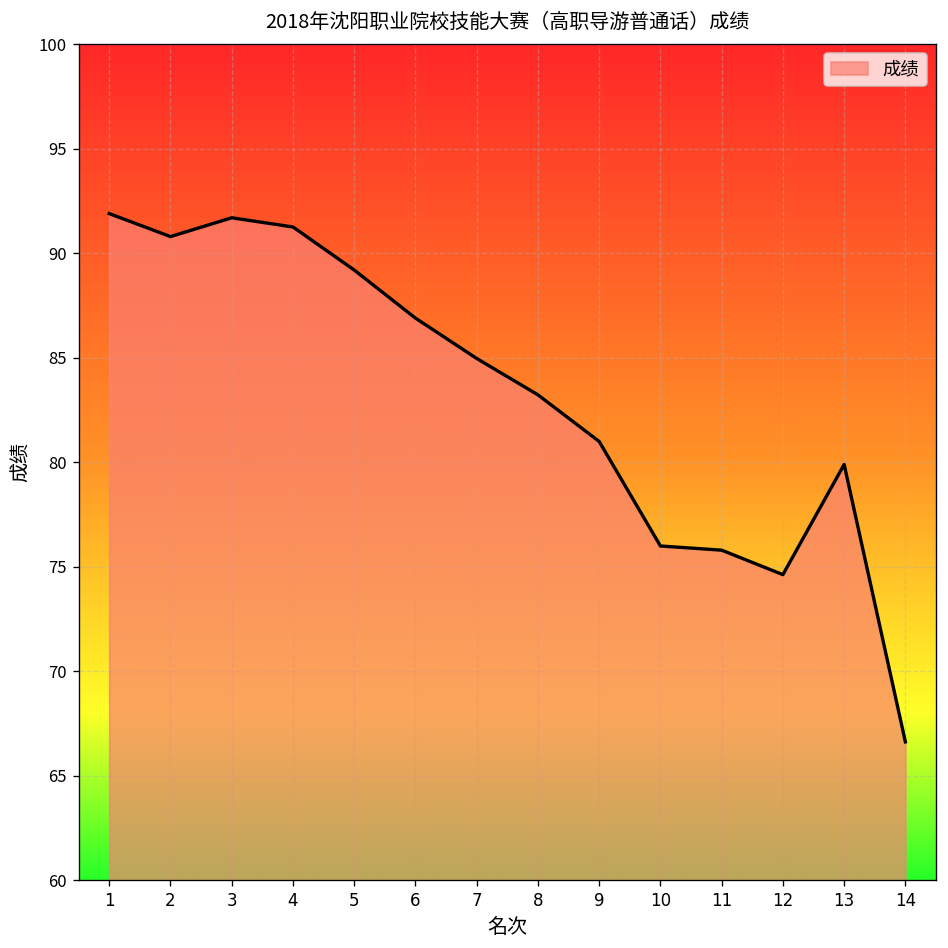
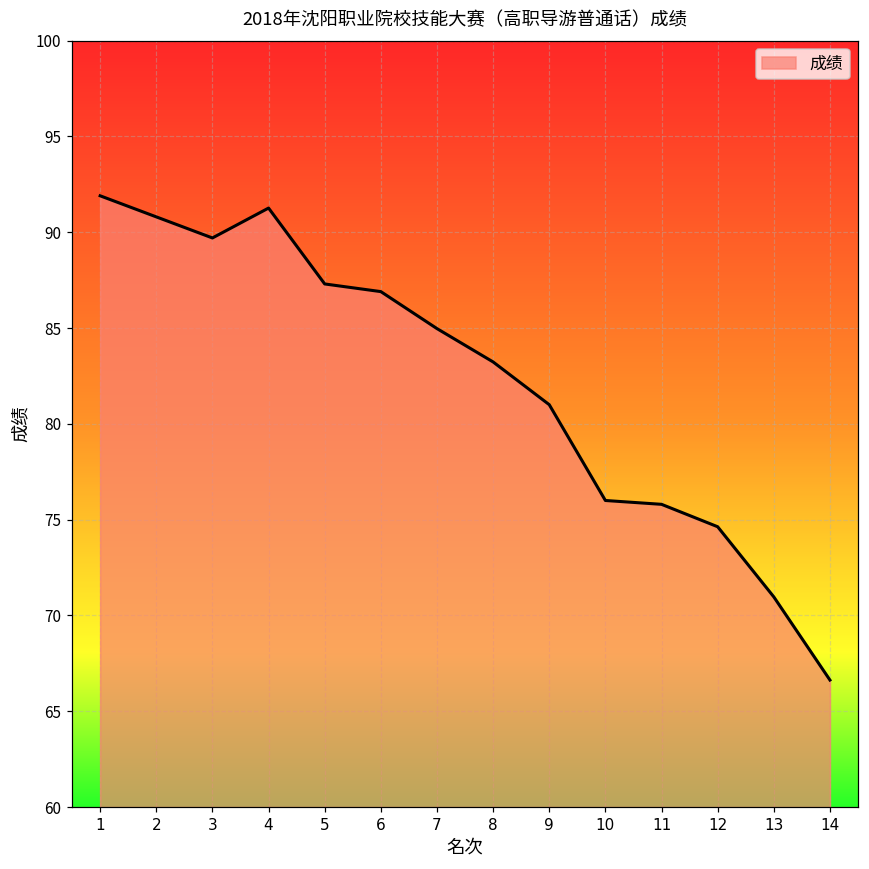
3: 91.7 -> 89.7
5: 89.2 -> 87.3
13: 79.9 -> 71.0
